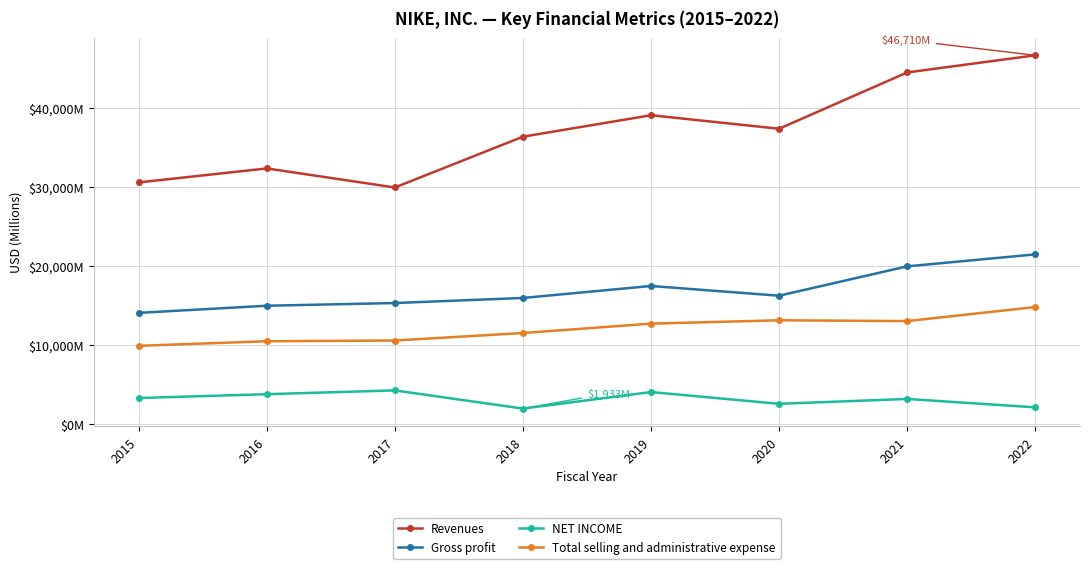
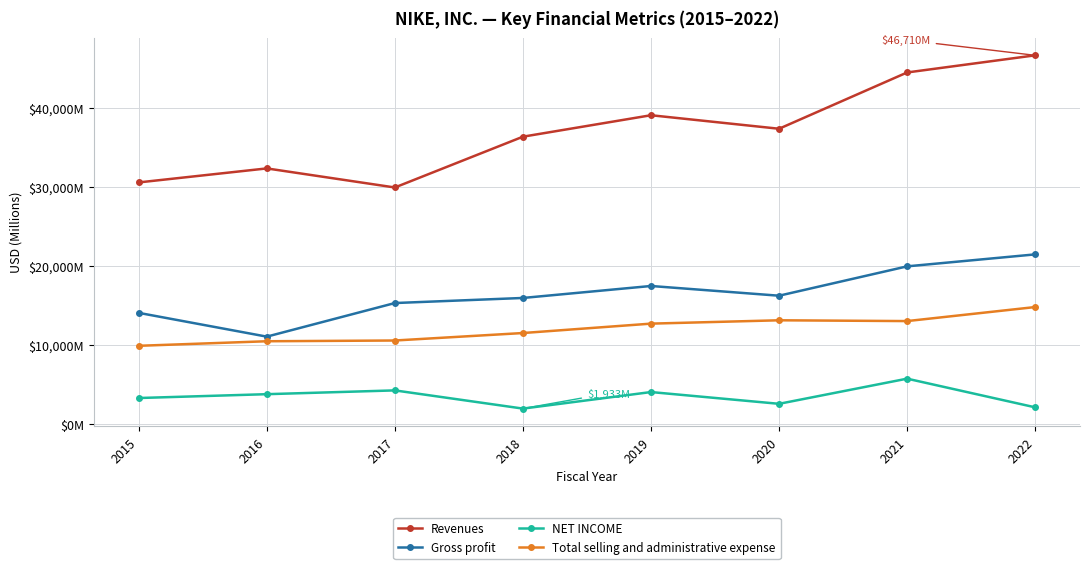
Gross profit, 2016: $15,000,000,000 -> $11,000,000,000
NET INCOME, 2021: $3,000,000,000 -> $6,000,000,000
